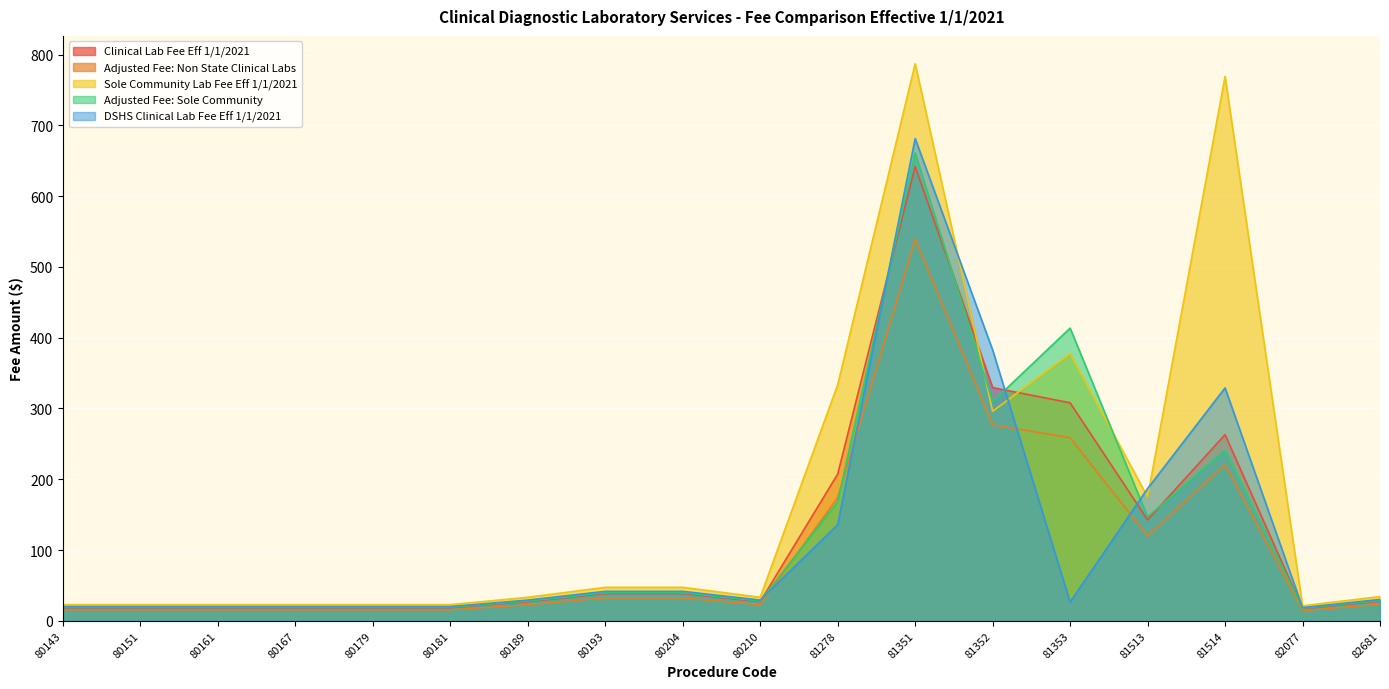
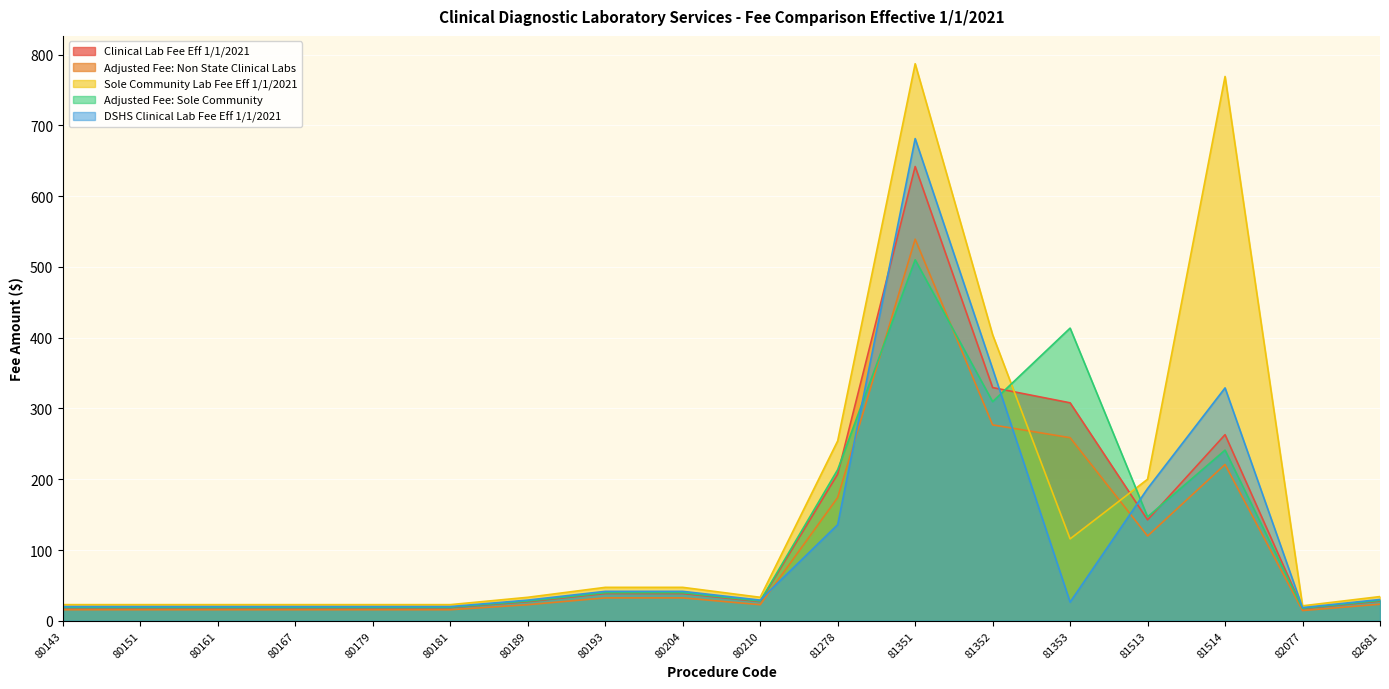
Sole Community Lab Fee Eff 1/1/2021, 81278: 330 -> 250
Adjusted Fee: Sole Community, 81278: 170 -> 210
Adjusted Fee: Sole Community, 81351: 660 -> 510
Sole Community Lab Fee Eff 1/1/2021, 81352: 300 -> 400
DSHS Clinical Lab Fee Eff 1/1/2021, 81352: 380 -> 360
Sole Community Lab Fee Eff 1/1/2021, 81353: 380 -> 120
Sole Community Lab Fee Eff 1/1/2021, 81513: 170 -> 200
